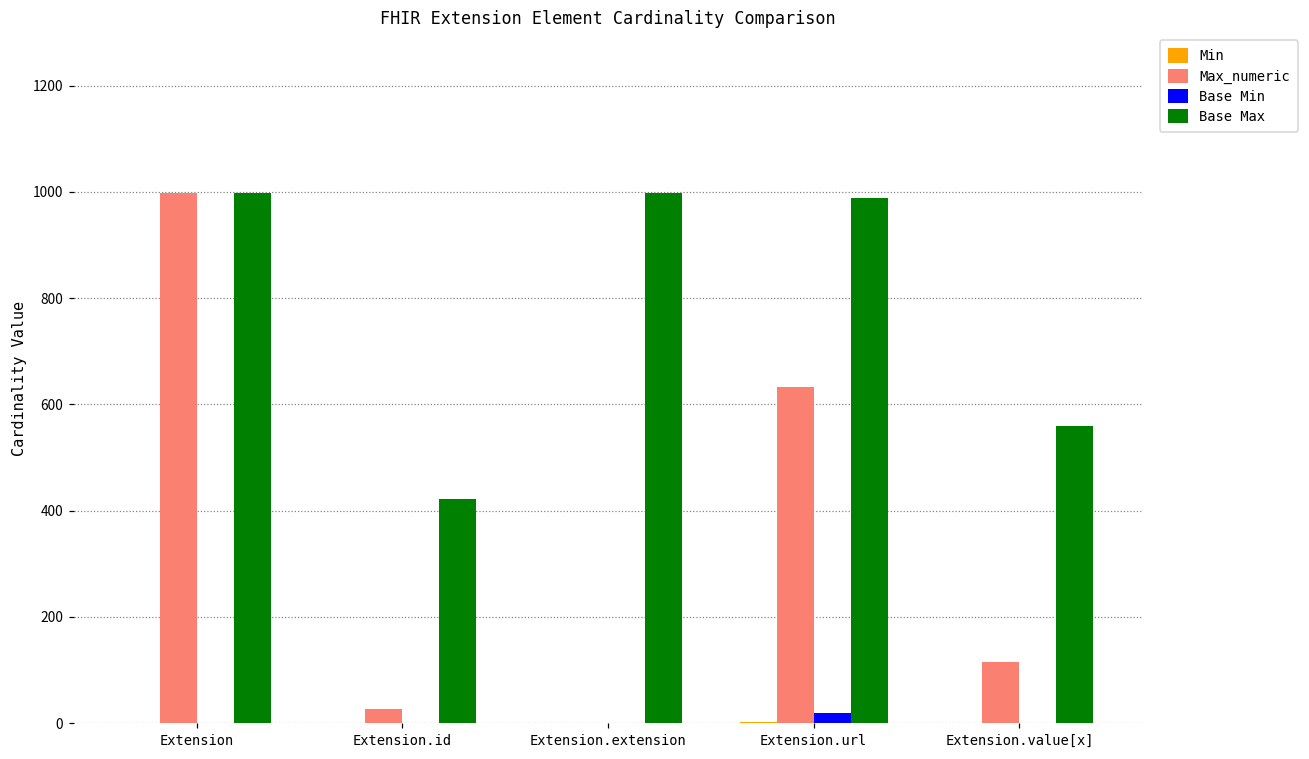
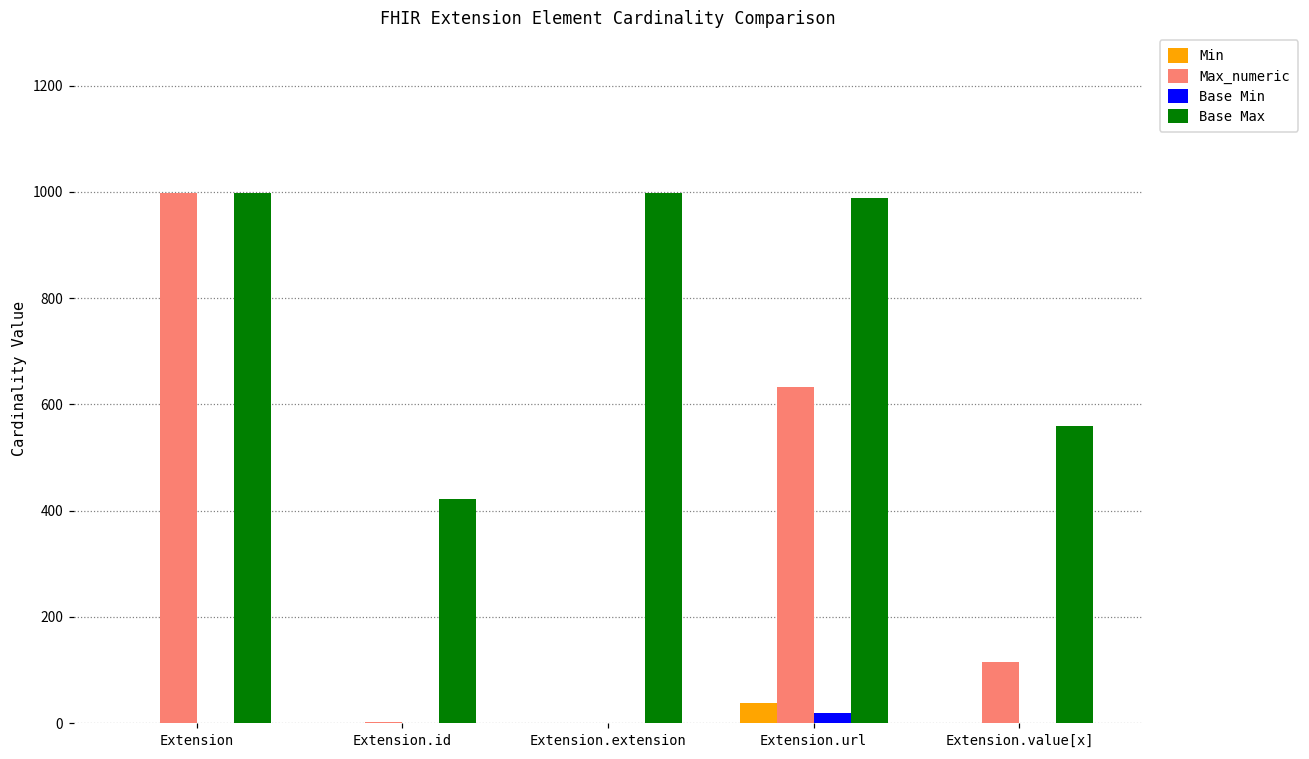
Max_numeric, Extension.id: 30 -> 0
Min, Extension.url: 0 -> 40
